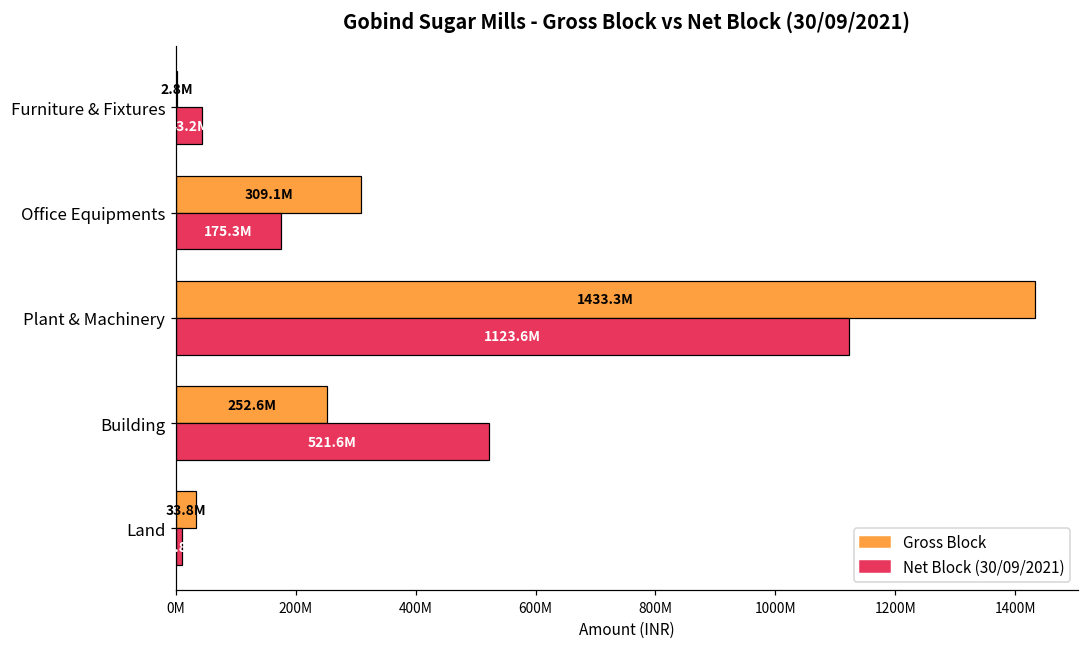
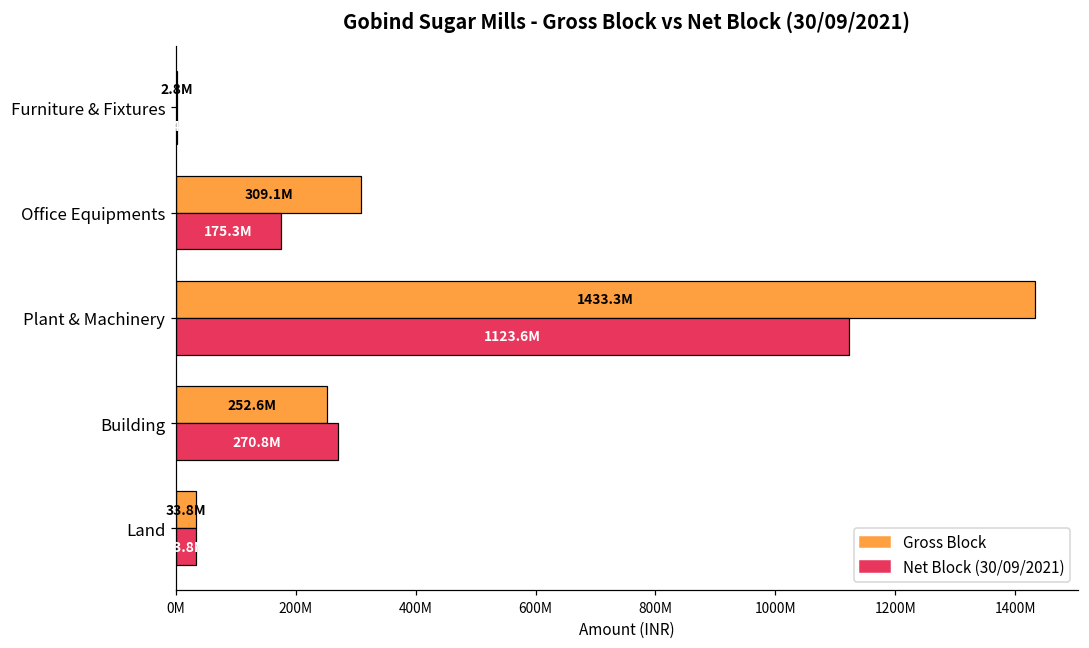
Net Block (30/09/2021), Furniture & Fixtures: 40000000 -> 0
Net Block (30/09/2021), Building: 521.6M -> 270.8M
Net Block (30/09/2021), Land: 10000000 -> 30000000
